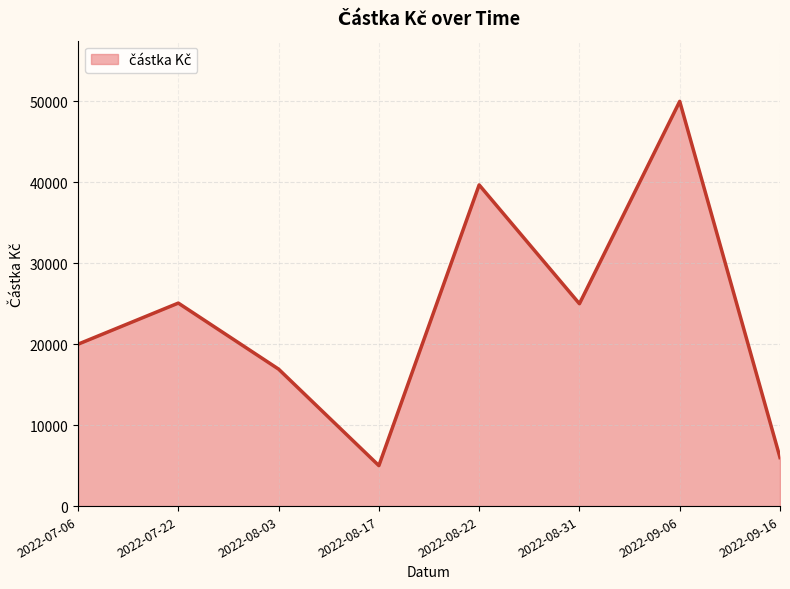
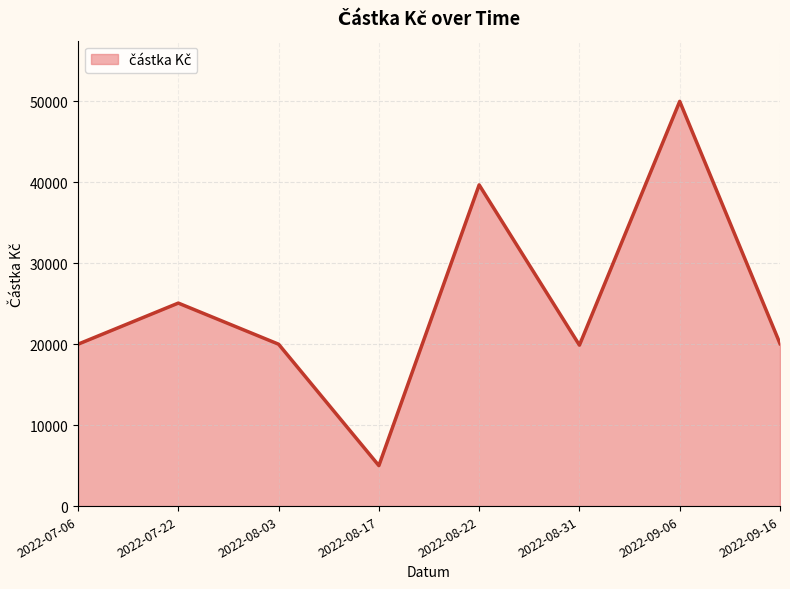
2022-08-03: 17000 -> 20000
2022-08-31: 25000 -> 20000
2022-09-16: 6000 -> 20000
